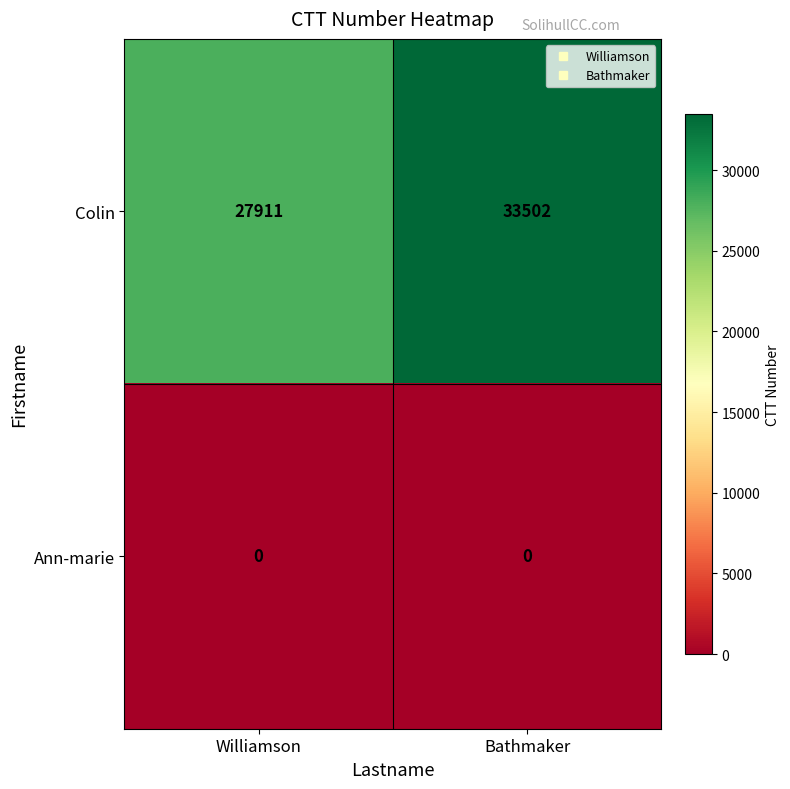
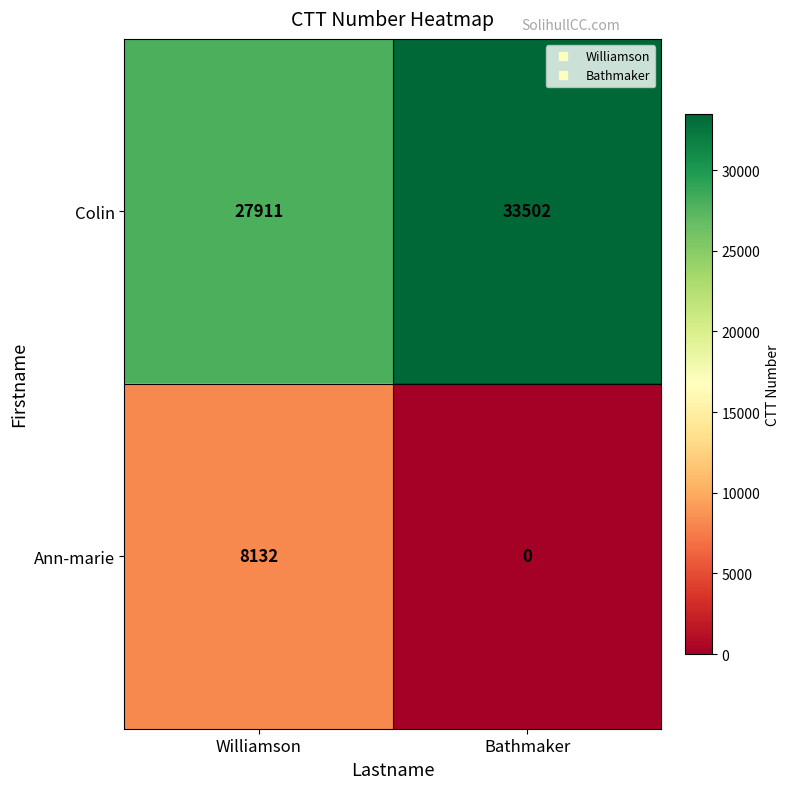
Ann-marie, Williamson: 0 -> 8132
